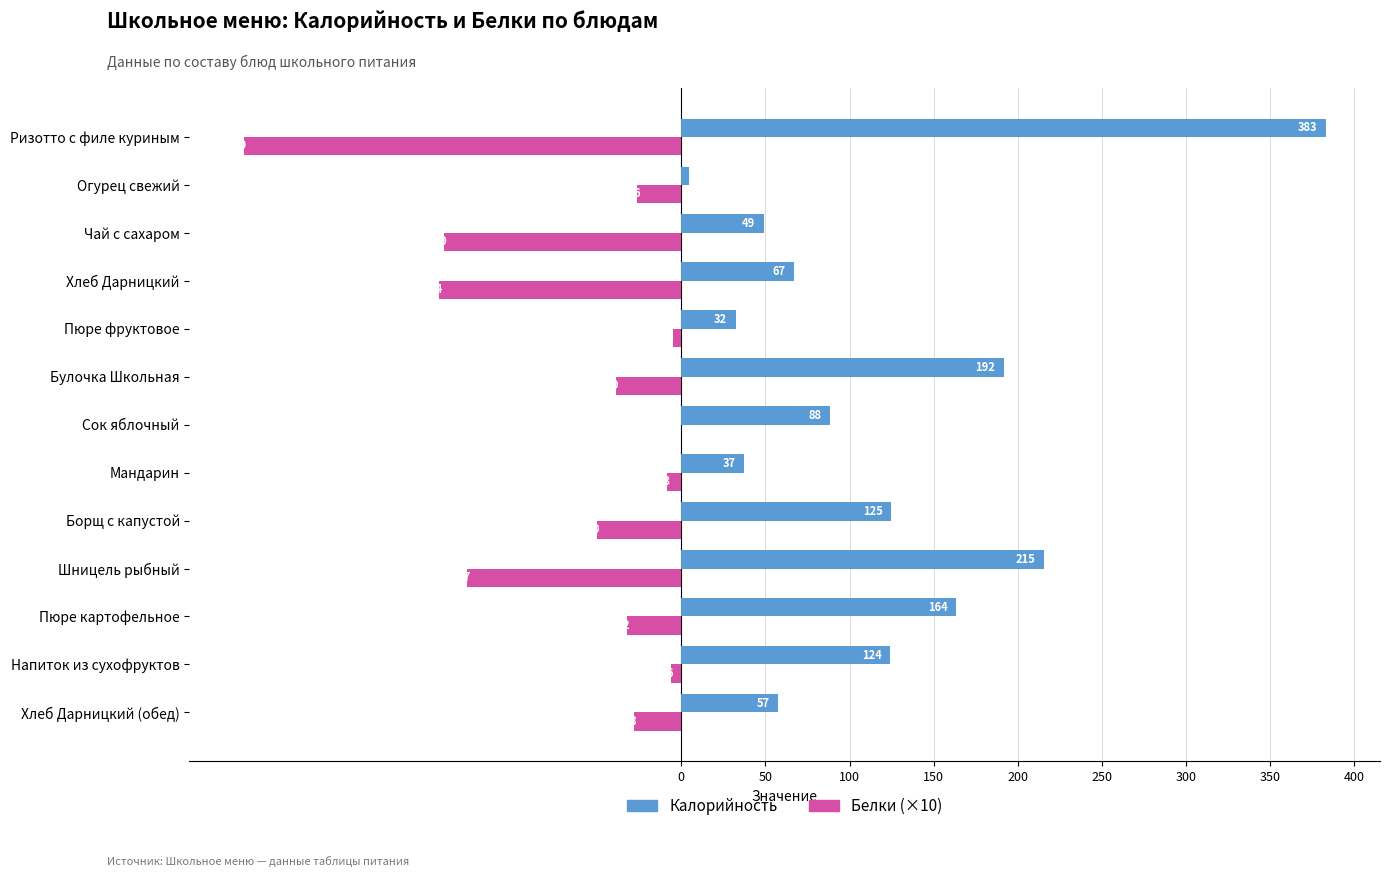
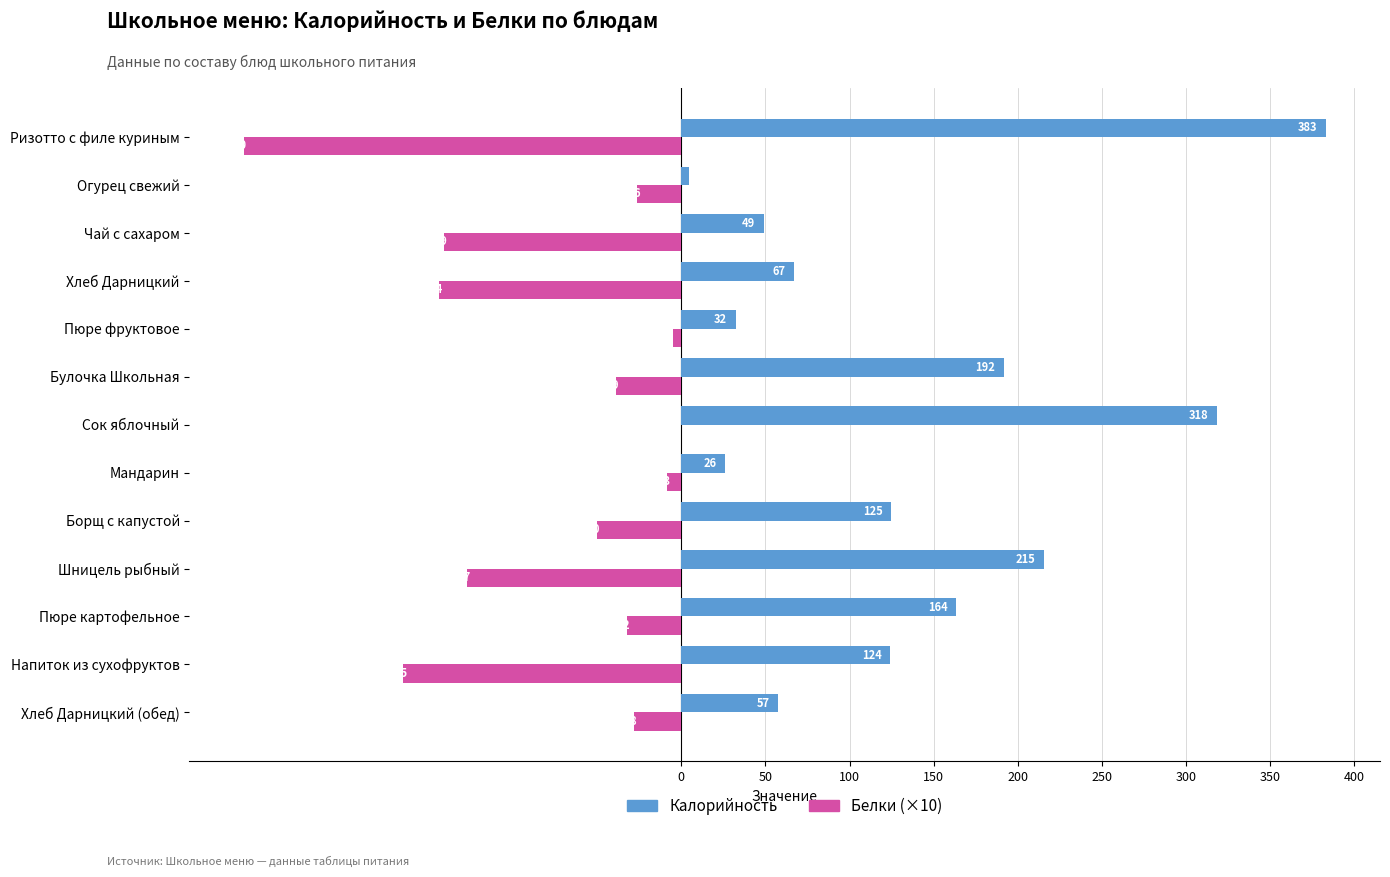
Калорийность, Сок яблочный: 88 -> 318
Калорийность, Мандарин: 37 -> 26
Белки (×10), Напиток из сухофруктов: -6 -> -165
